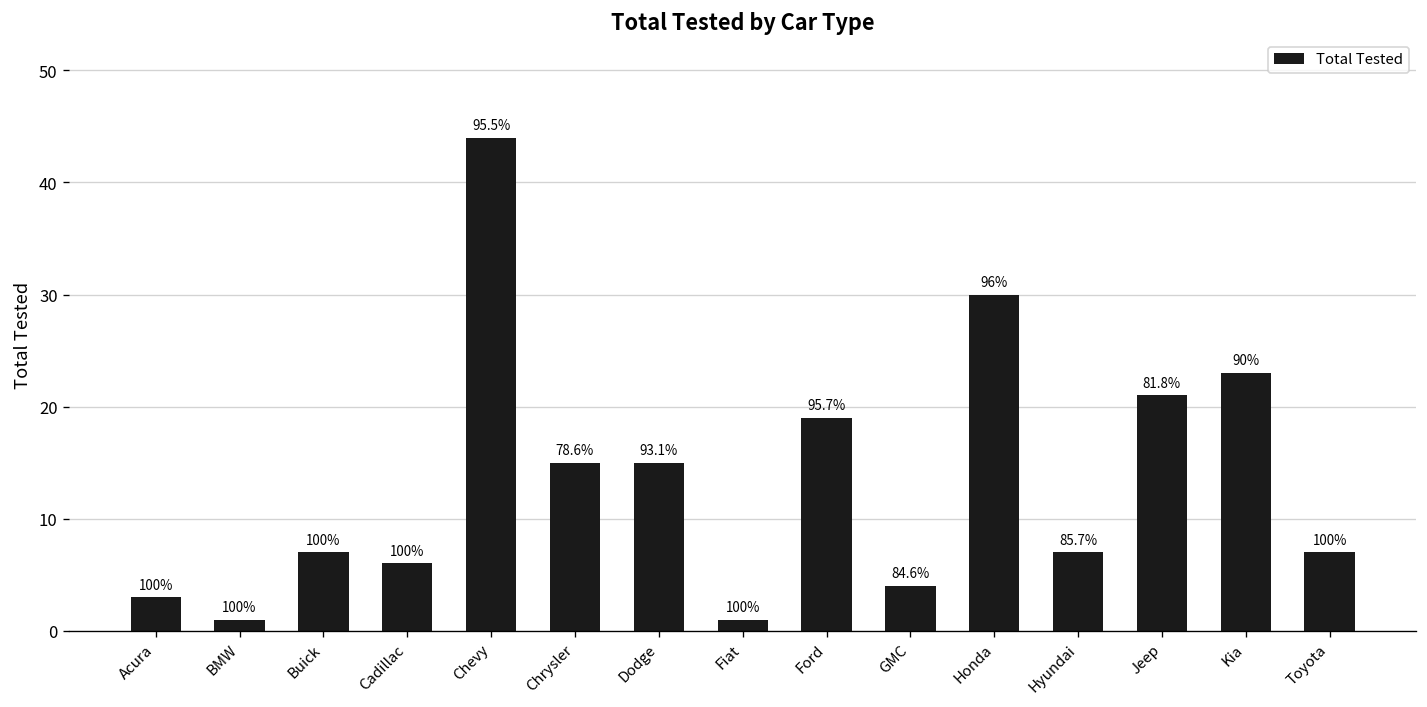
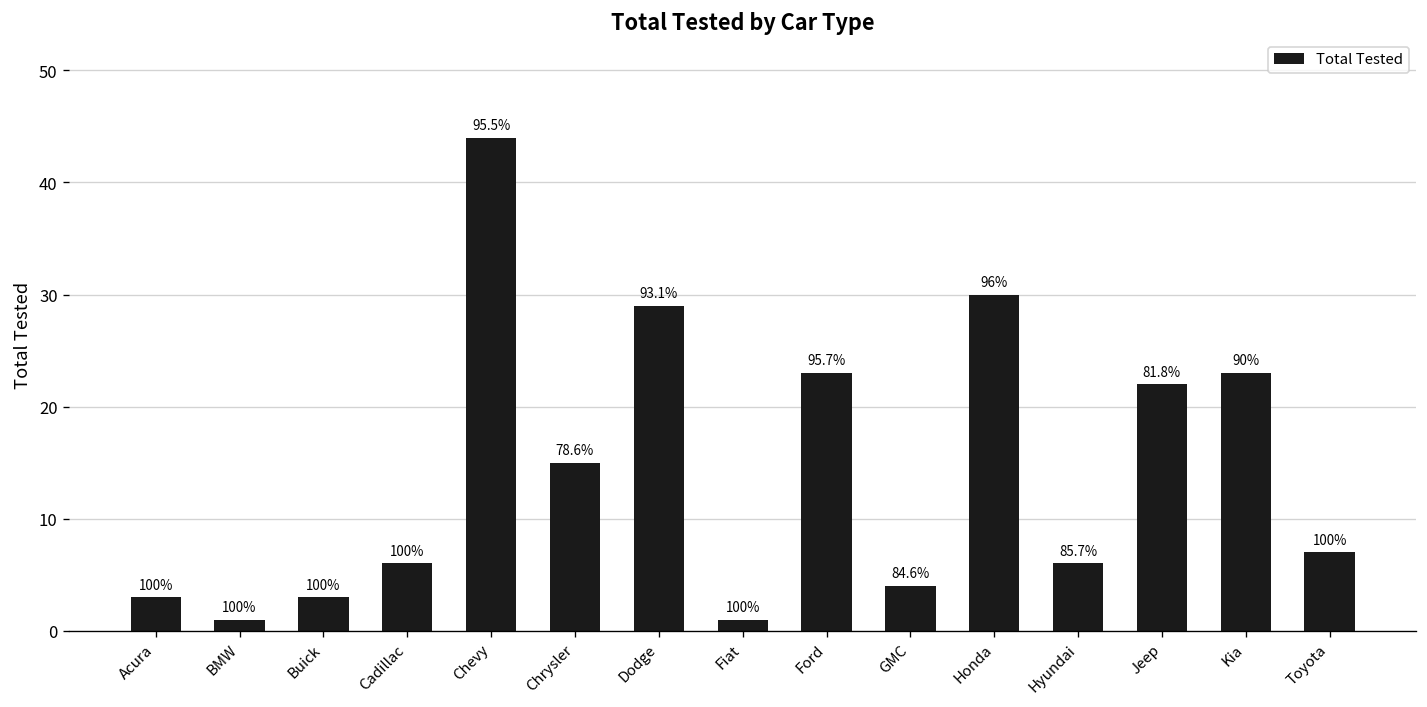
Buick: 7 -> 3
Dodge: 15 -> 29
Ford: 19 -> 23
Hyundai: 7 -> 6
Jeep: 21 -> 22
